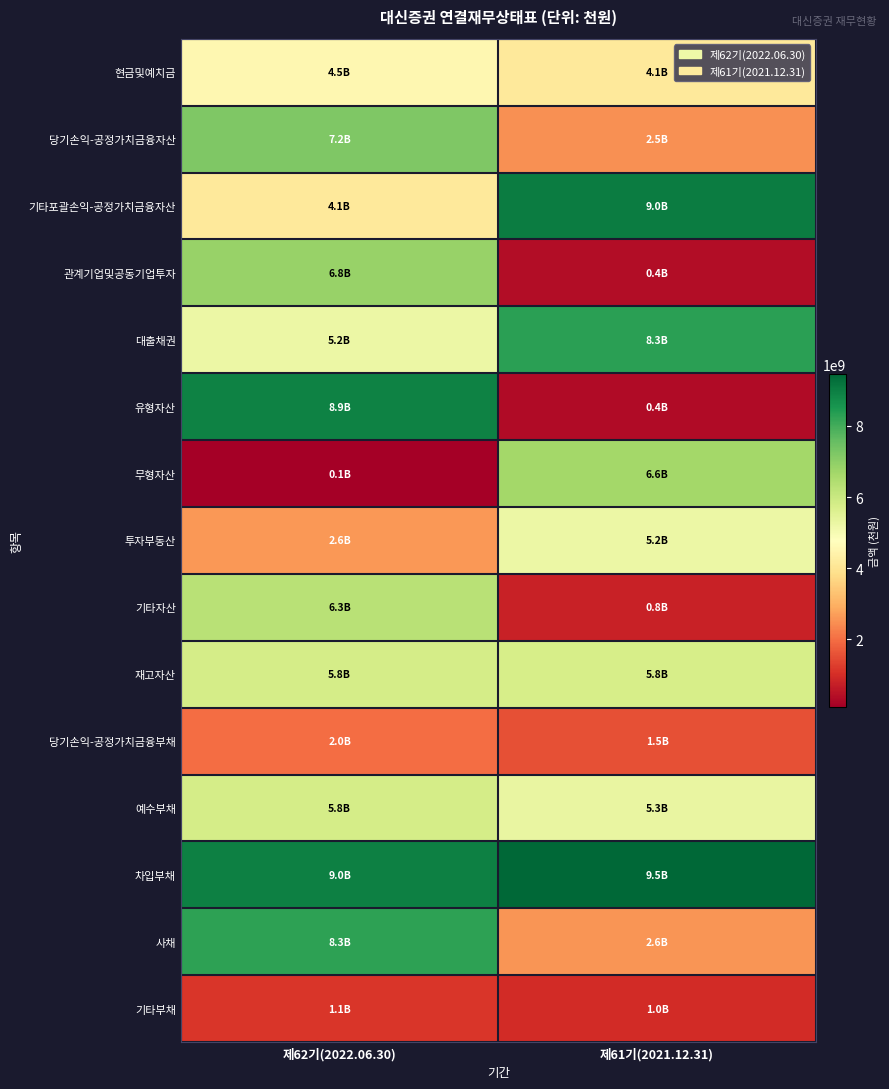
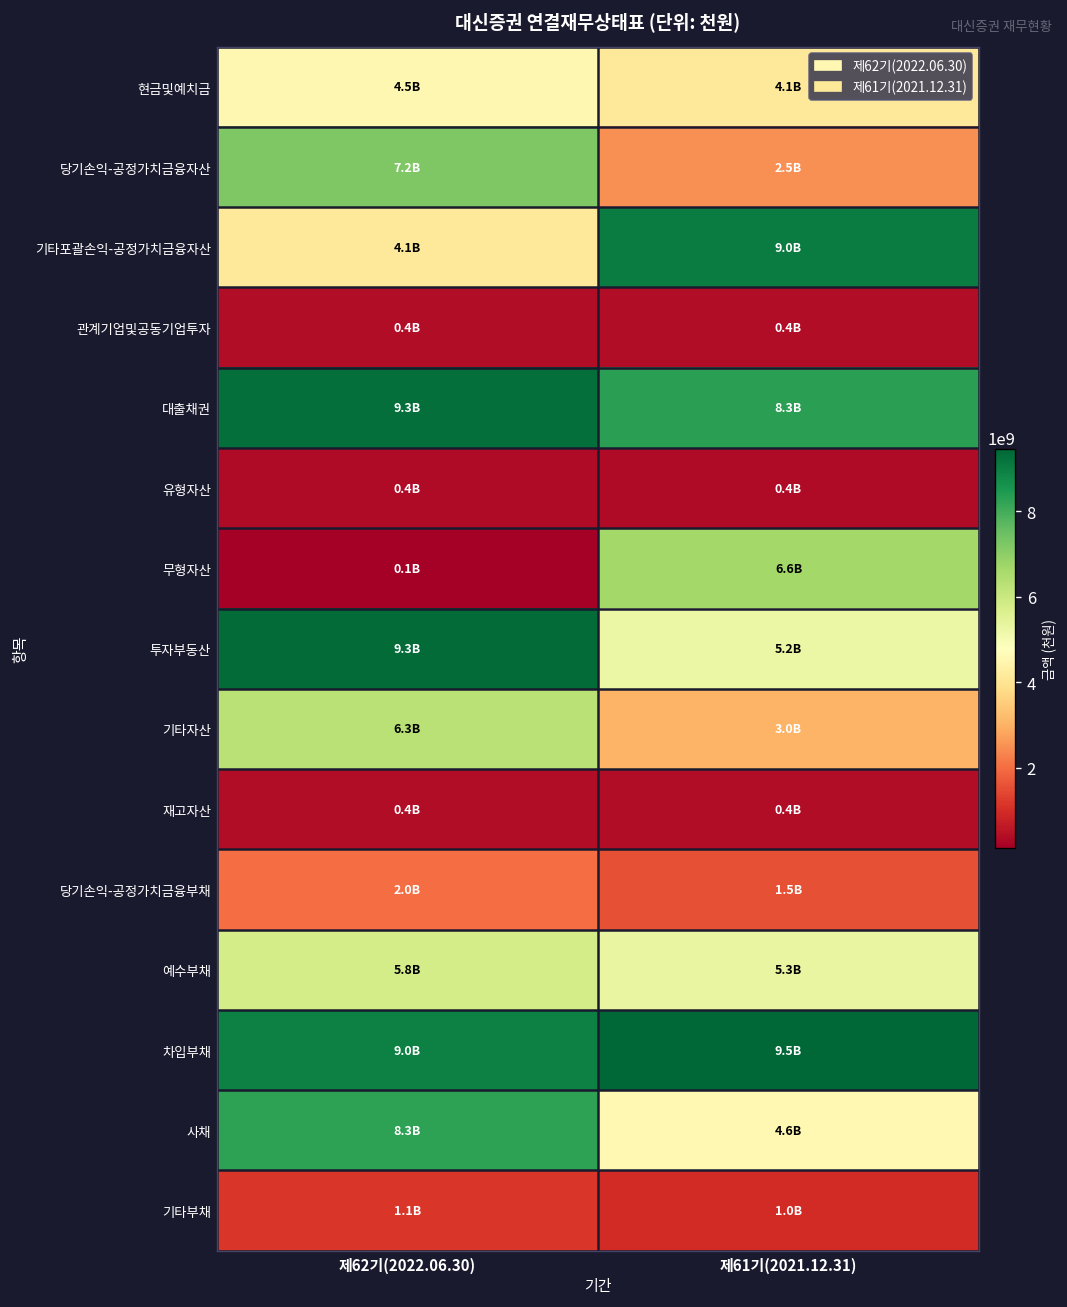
관계기업및공동기업투자, 제62기(2022.06.30): 6.8B -> 0.4B
대출채권, 제62기(2022.06.30): 5.2B -> 9.3B
유형자산, 제62기(2022.06.30): 8.9B -> 0.4B
투자부동산, 제62기(2022.06.30): 2.6B -> 9.3B
기타자산, 제61기(2021.12.31): 0.8B -> 3.0B
재고자산, 제62기(2022.06.30): 5.8B -> 0.4B
재고자산, 제61기(2021.12.31): 5.8B -> 0.4B
사채, 제61기(2021.12.31): 2.6B -> 4.6B
